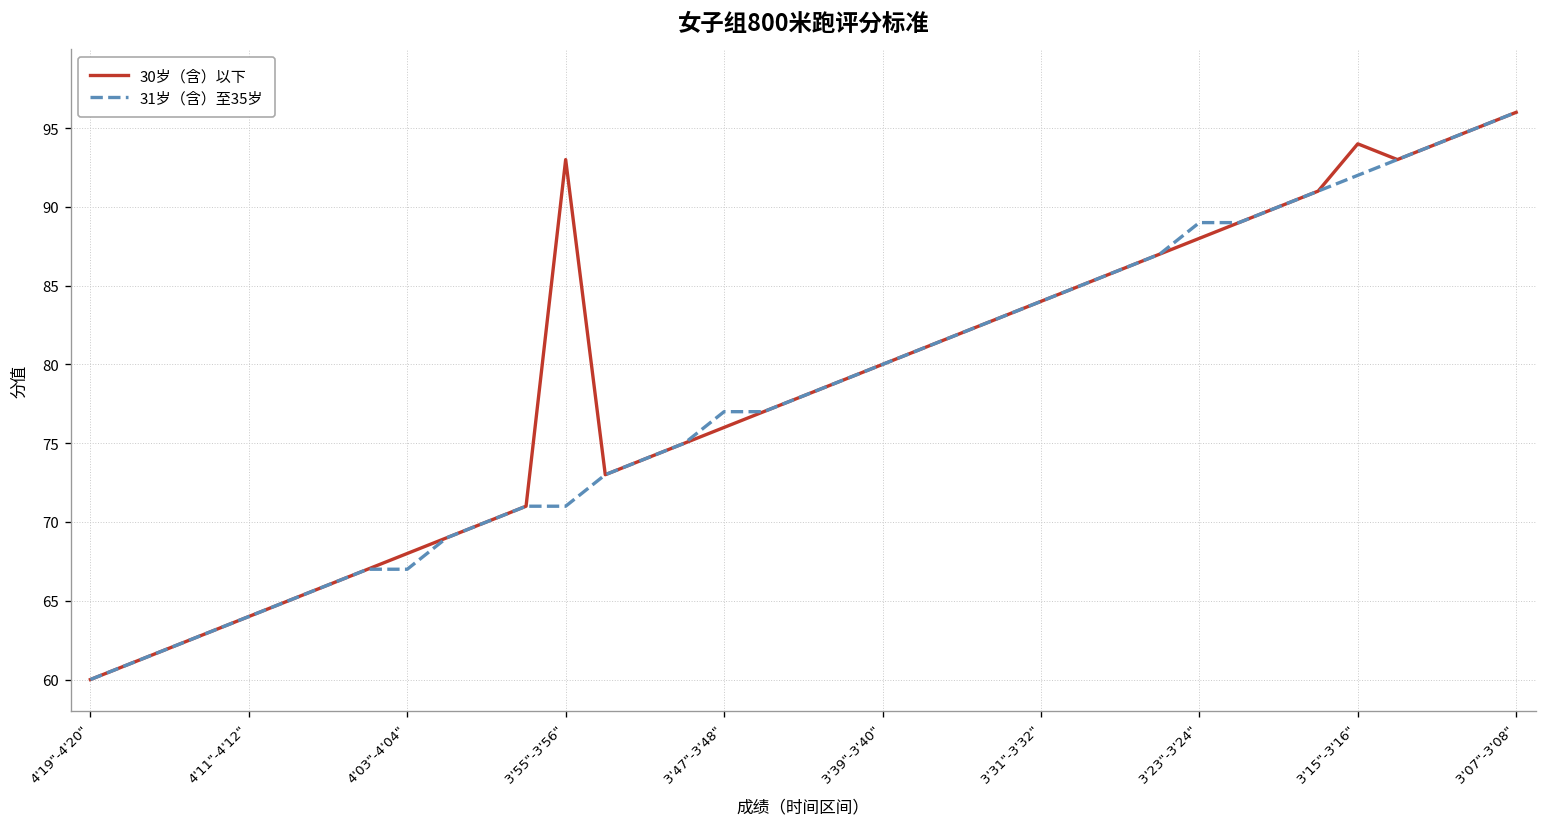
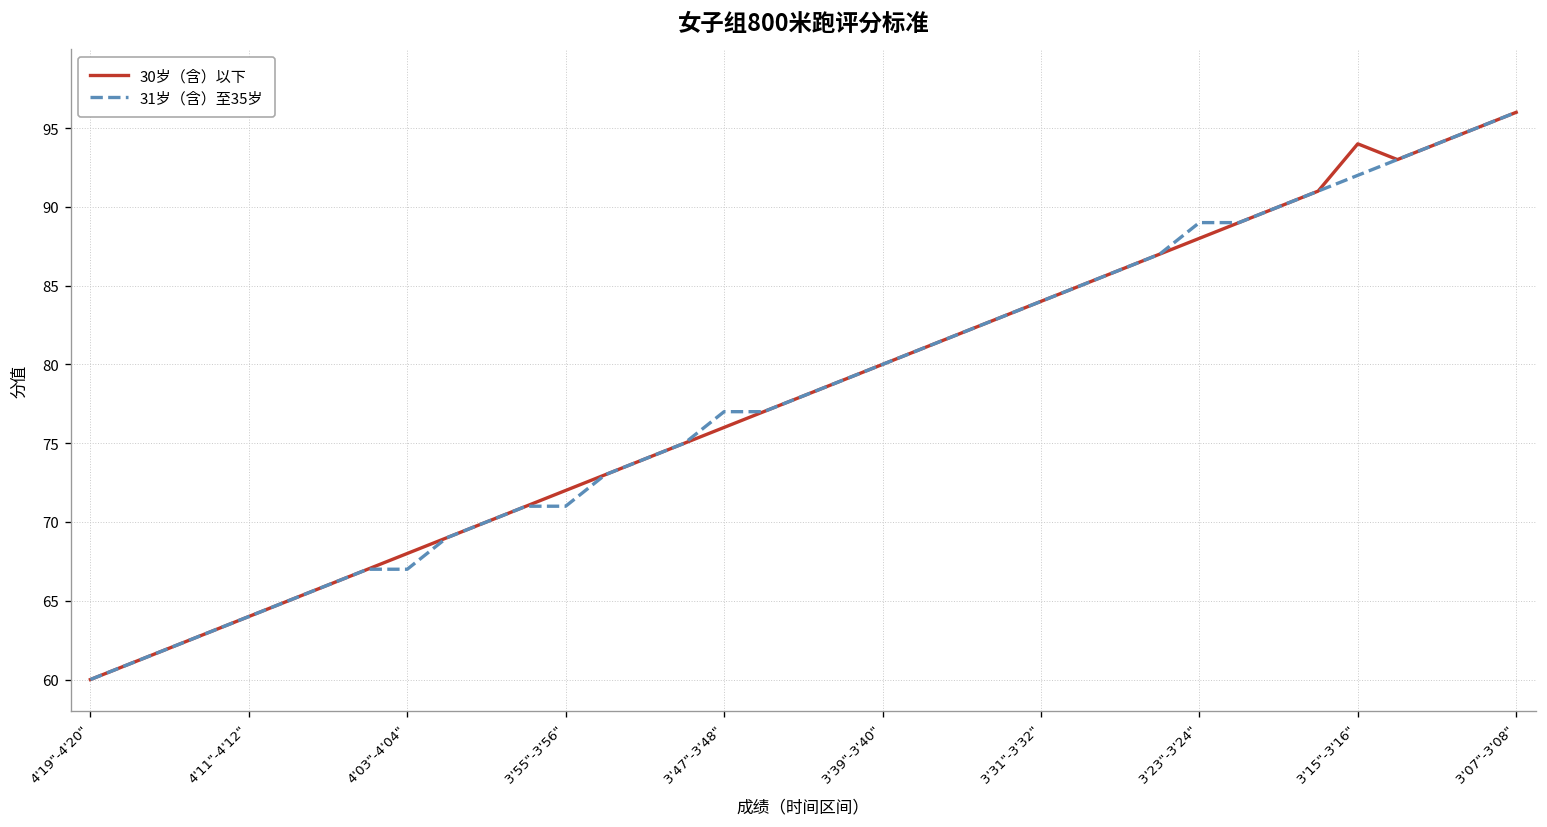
30岁（含）以下, 3'55"-3'56": 93 -> 72
